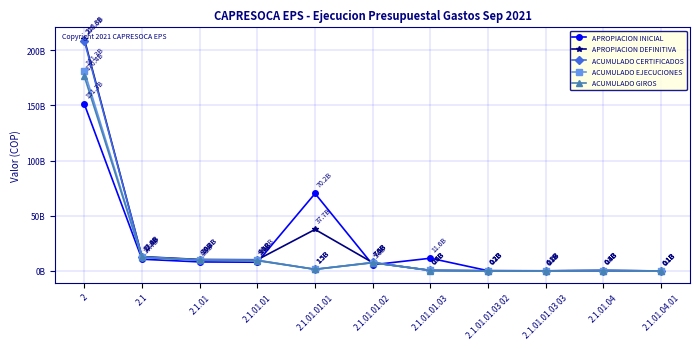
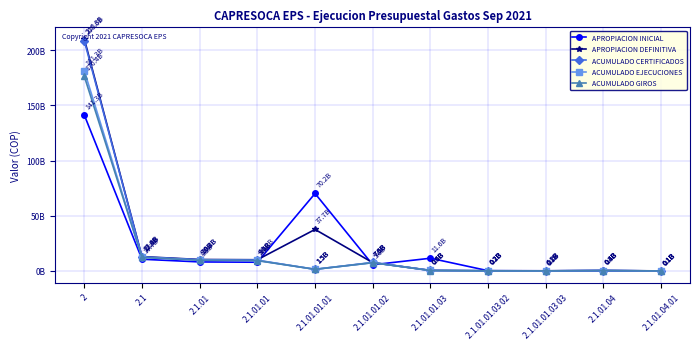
APROPIACION INICIAL, 2: 151.3B -> 141.3B
